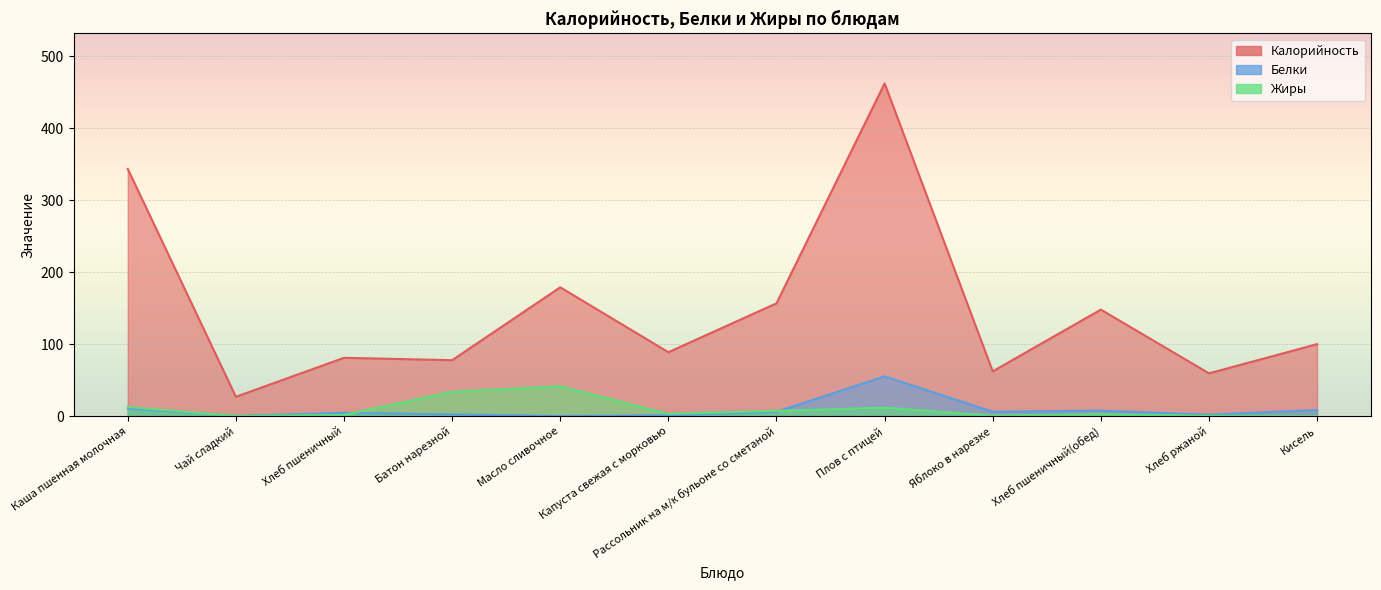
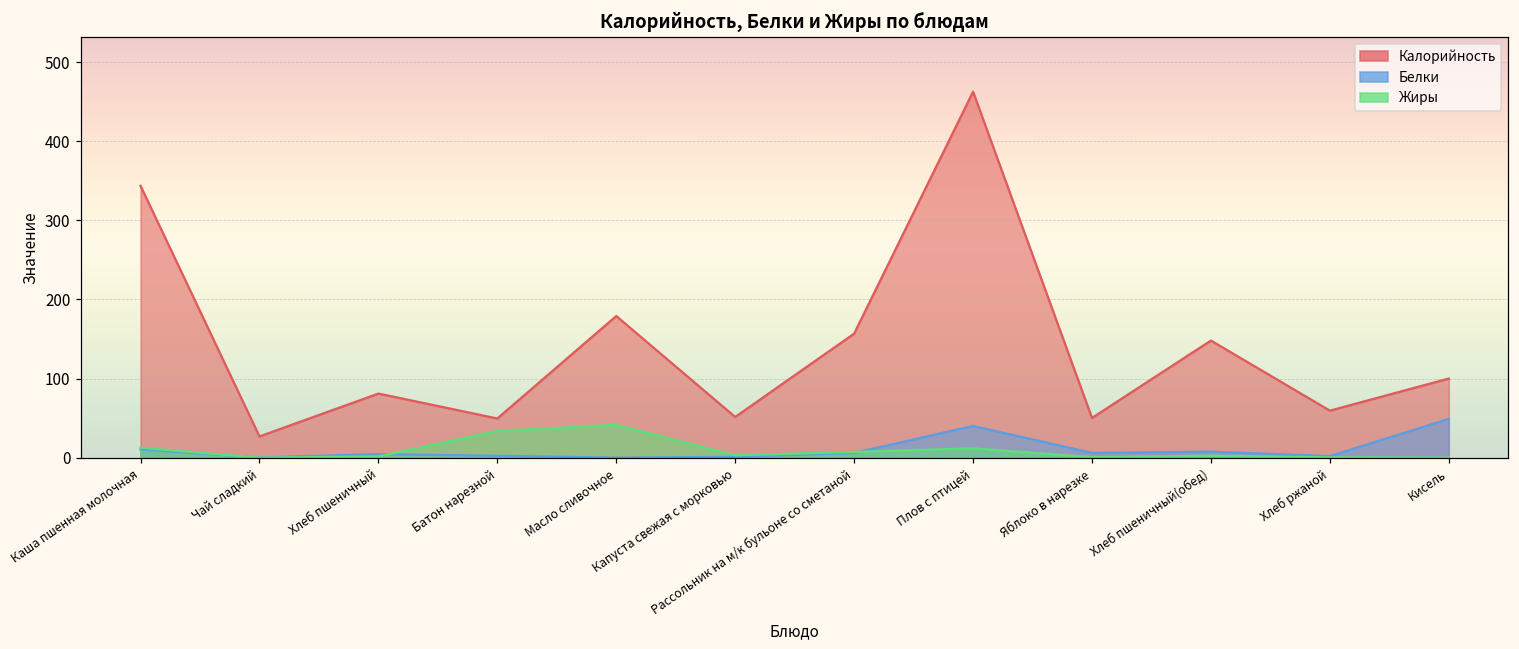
Калорийность, Батон нарезной: 80 -> 50
Калорийность, Капуста свежая с морковью: 90 -> 50
Белки, Плов с птицей: 60 -> 40
Калорийность, Яблоко в нарезке: 60 -> 50
Белки, Кисель: 10 -> 50
